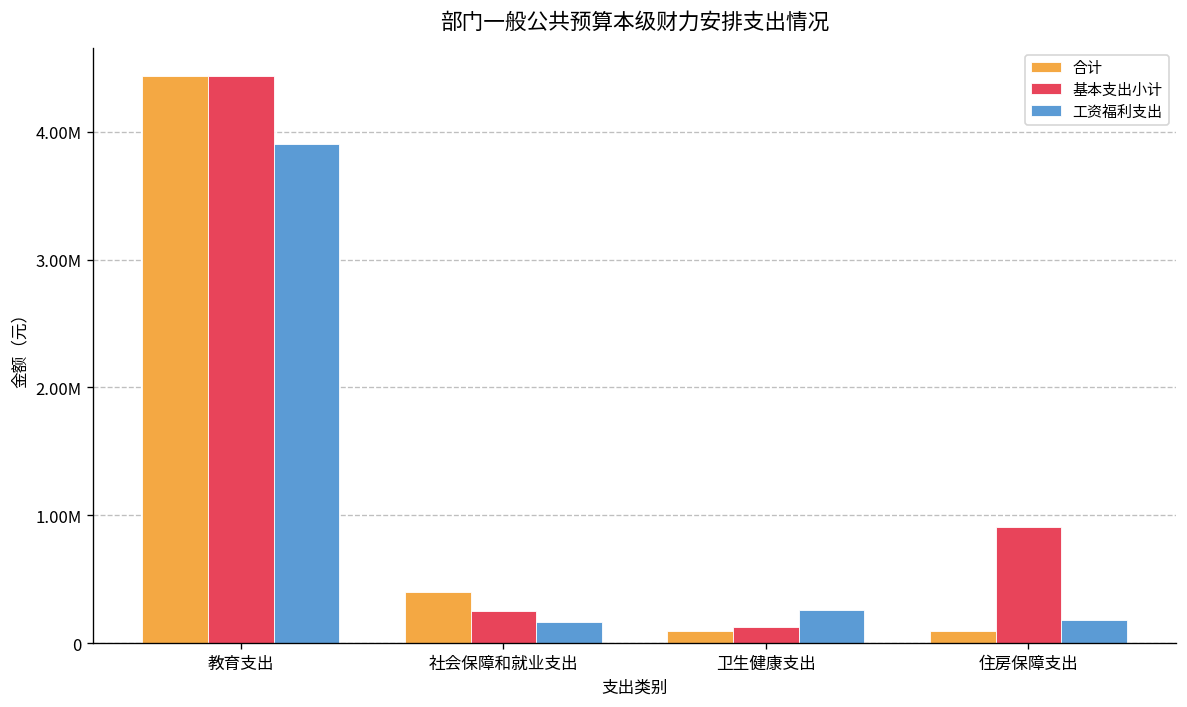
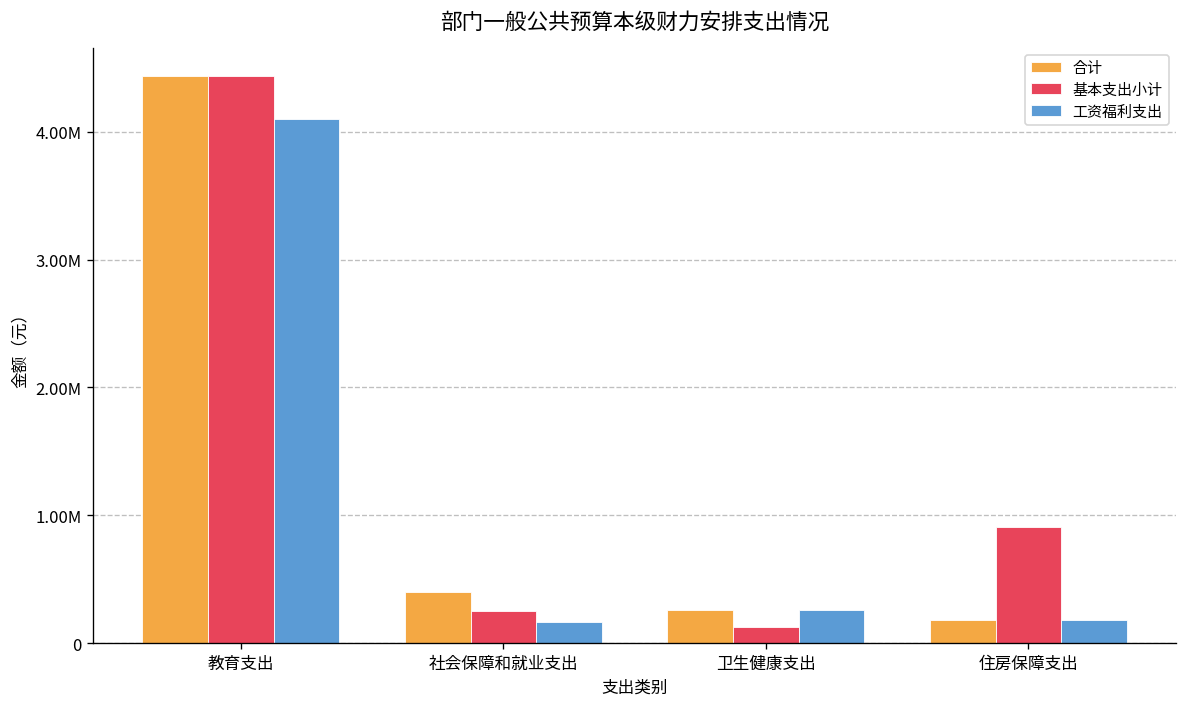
工资福利支出, 教育支出: 3900000 -> 4100000
合计, 卫生健康支出: 100000 -> 260000
合计, 住房保障支出: 90000 -> 180000
